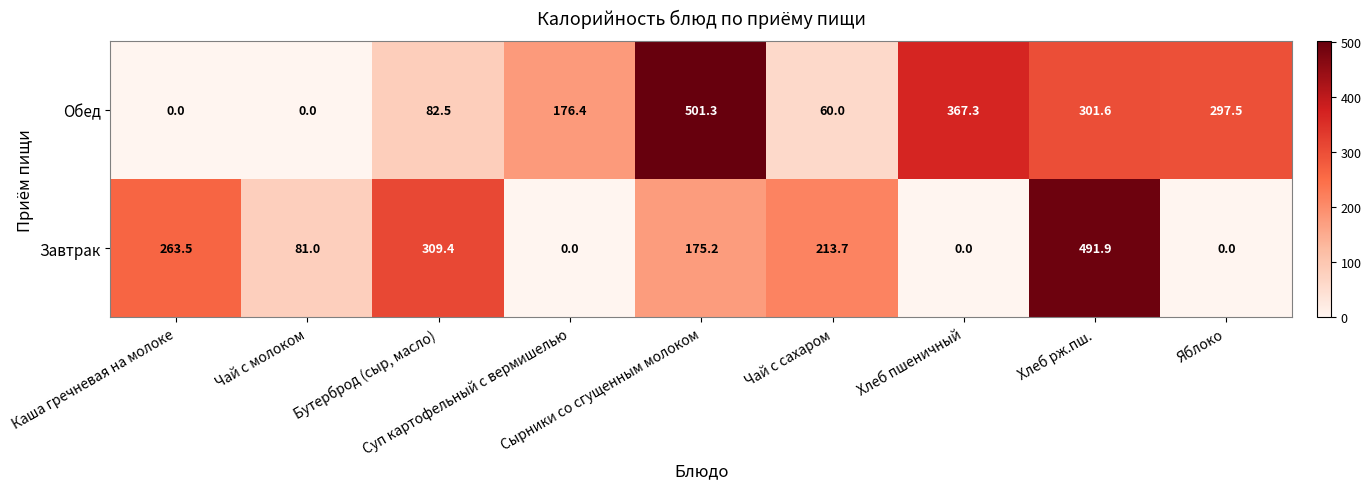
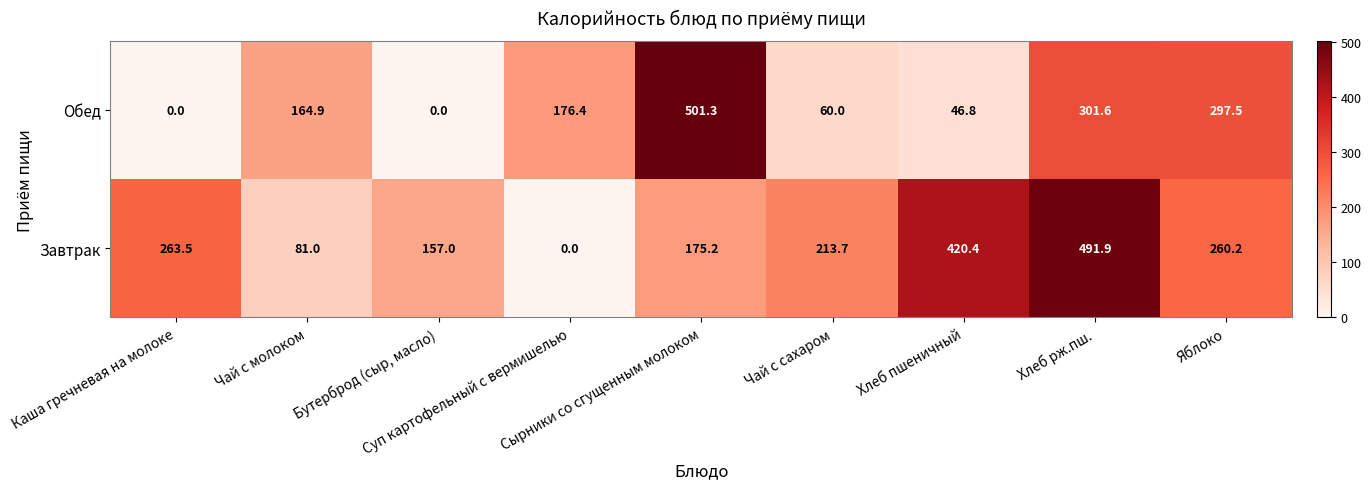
Обед, Чай с молоком: 0.0 -> 164.9
Обед, Бутерброд (сыр, масло): 82.5 -> 0.0
Обед, Хлеб пшеничный: 367.3 -> 46.8
Завтрак, Бутерброд (сыр, масло): 309.4 -> 157.0
Завтрак, Хлеб пшеничный: 0.0 -> 420.4
Завтрак, Яблоко: 0.0 -> 260.2
